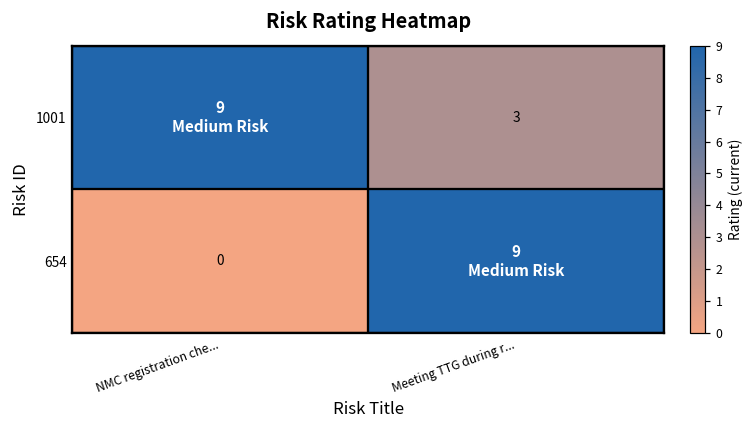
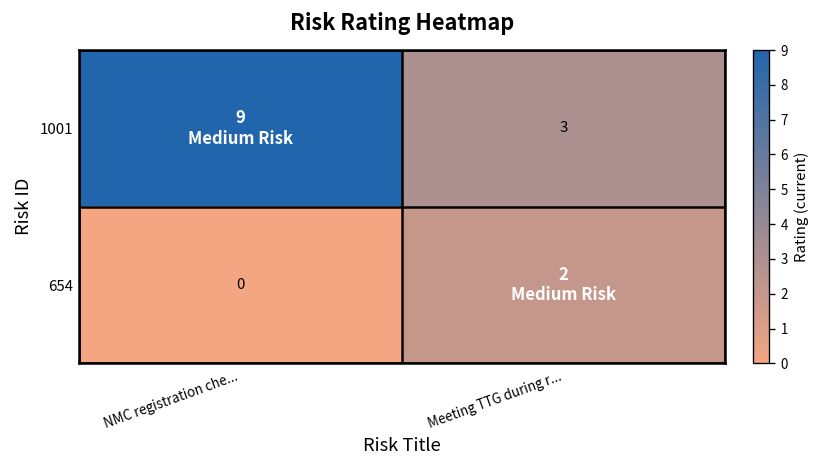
654, Meeting TTG during r...: 9 -> 2
